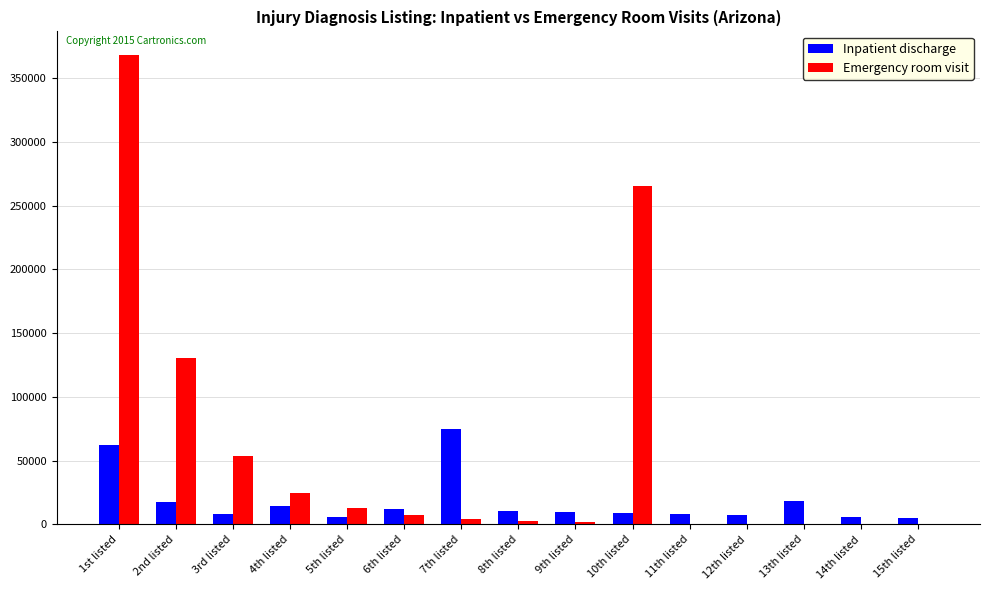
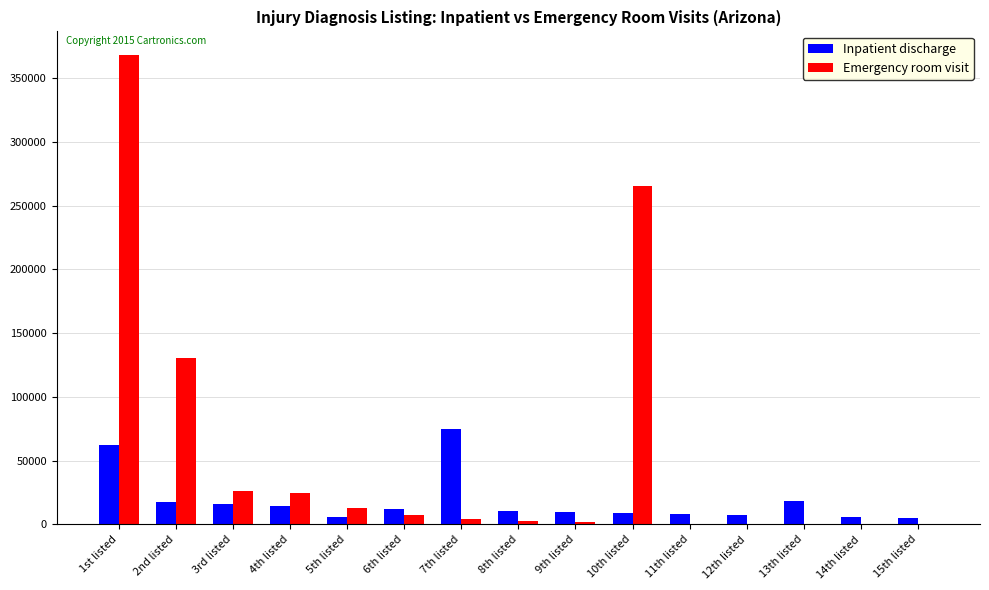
Inpatient discharge, 3rd listed: 8000 -> 16000
Emergency room visit, 3rd listed: 53000 -> 26000
